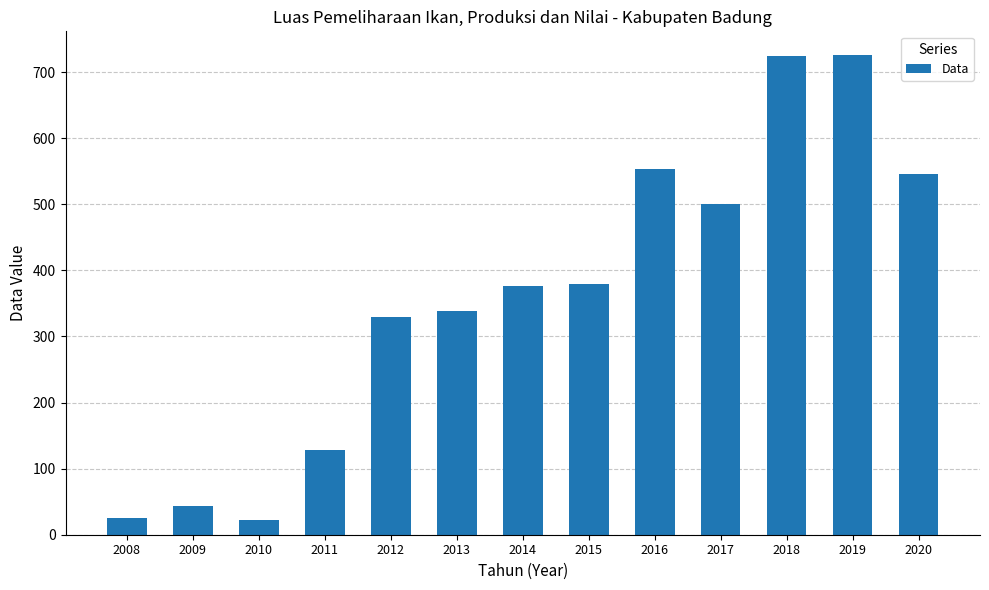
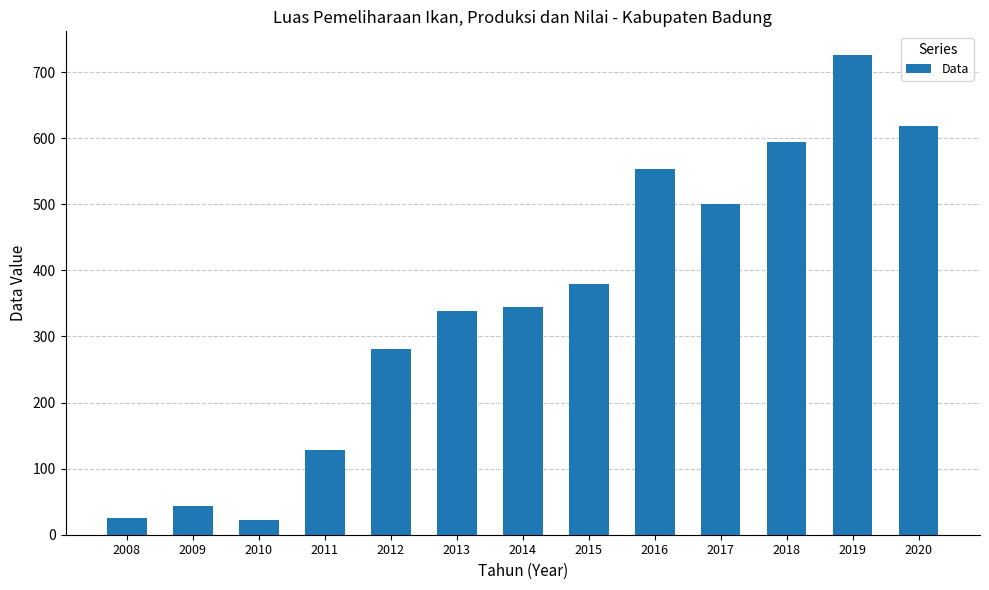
2012: 330 -> 280
2014: 380 -> 340
2018: 720 -> 590
2020: 550 -> 620
